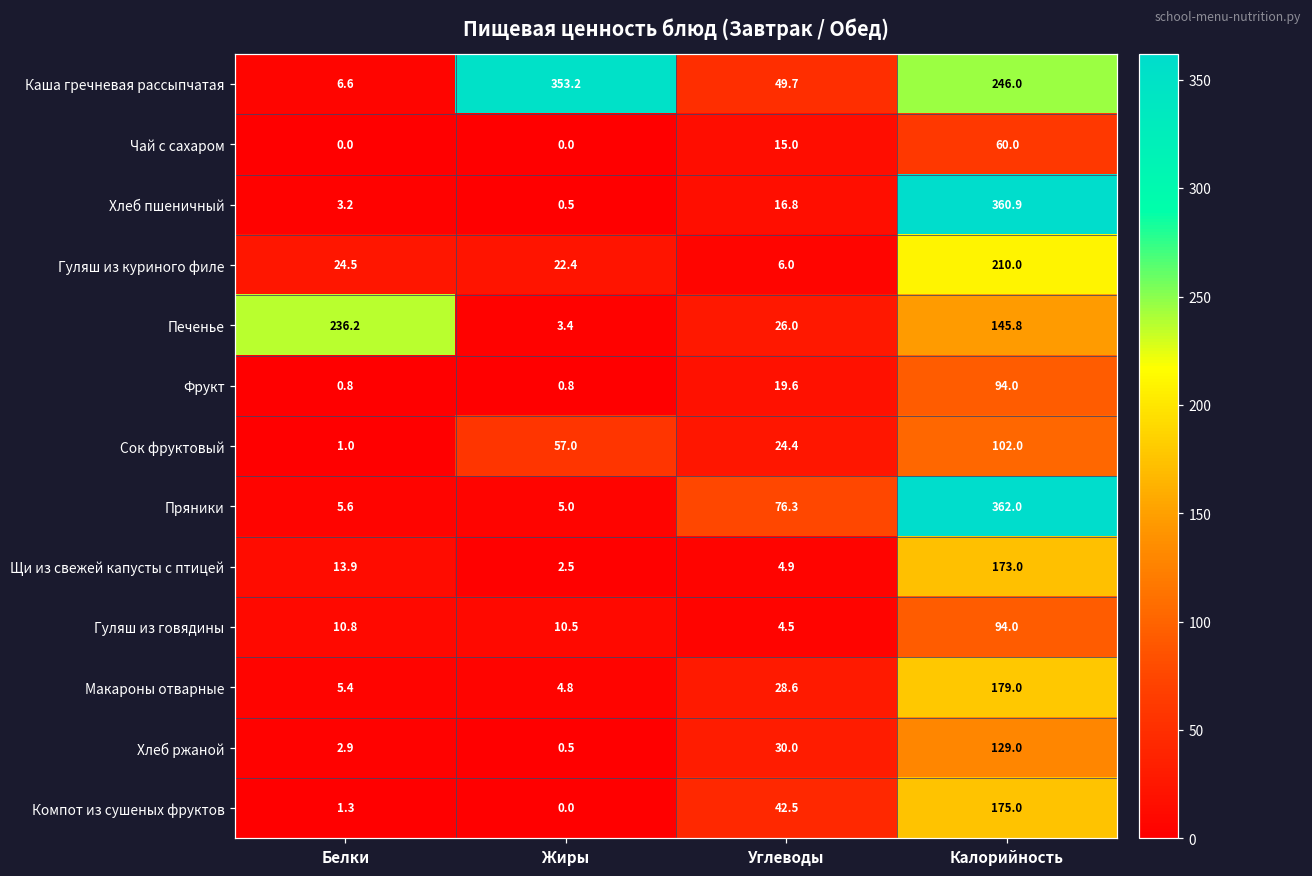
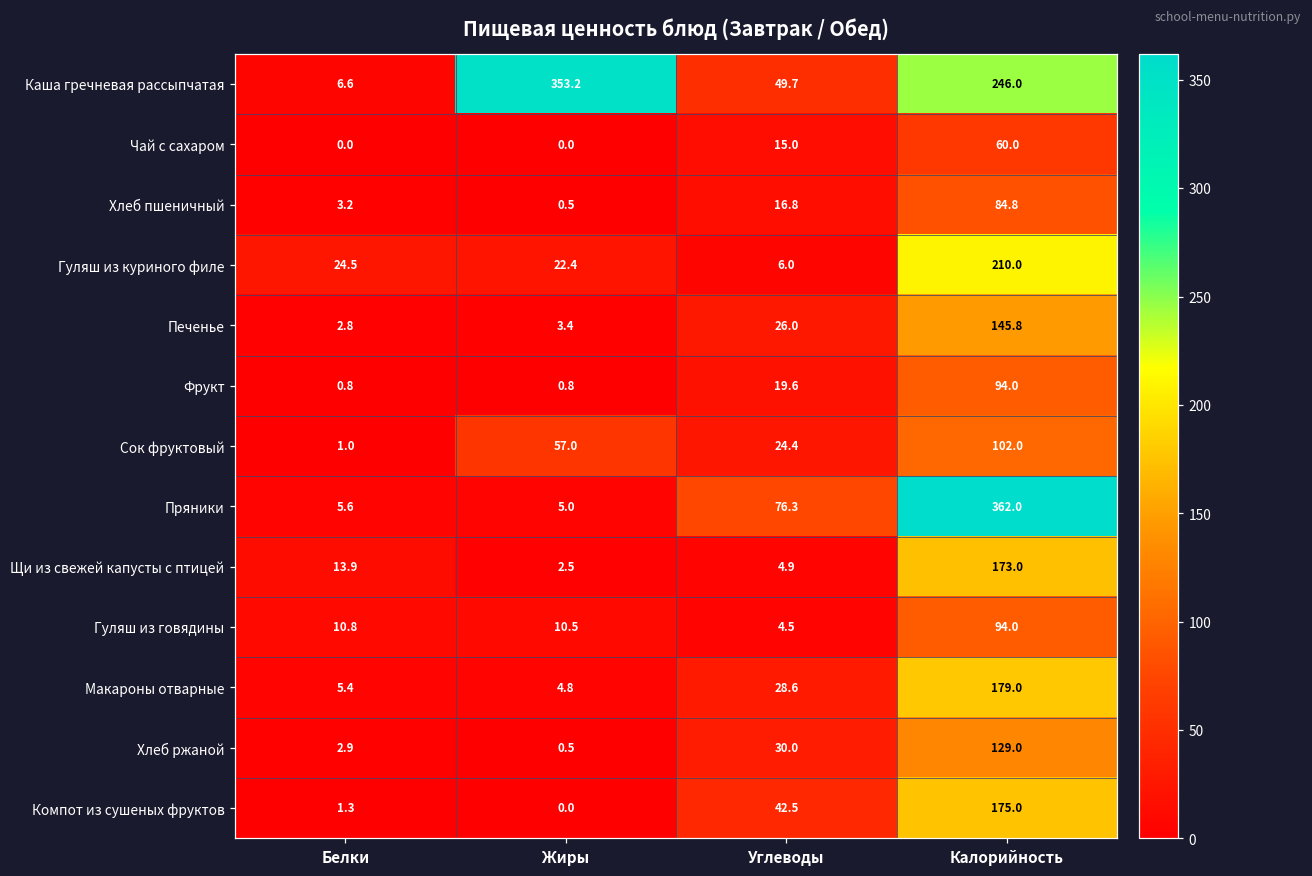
Хлеб пшеничный, Калорийность: 360.9 -> 84.8
Печенье, Белки: 236.2 -> 2.8
